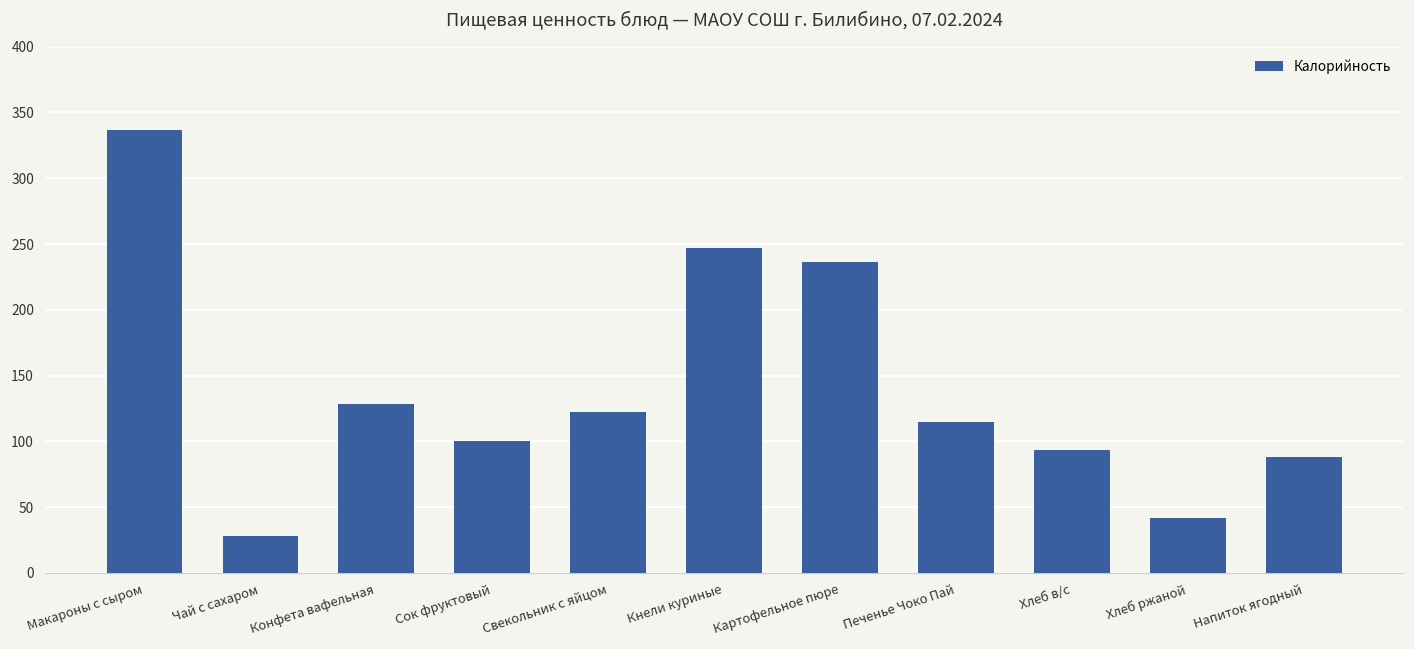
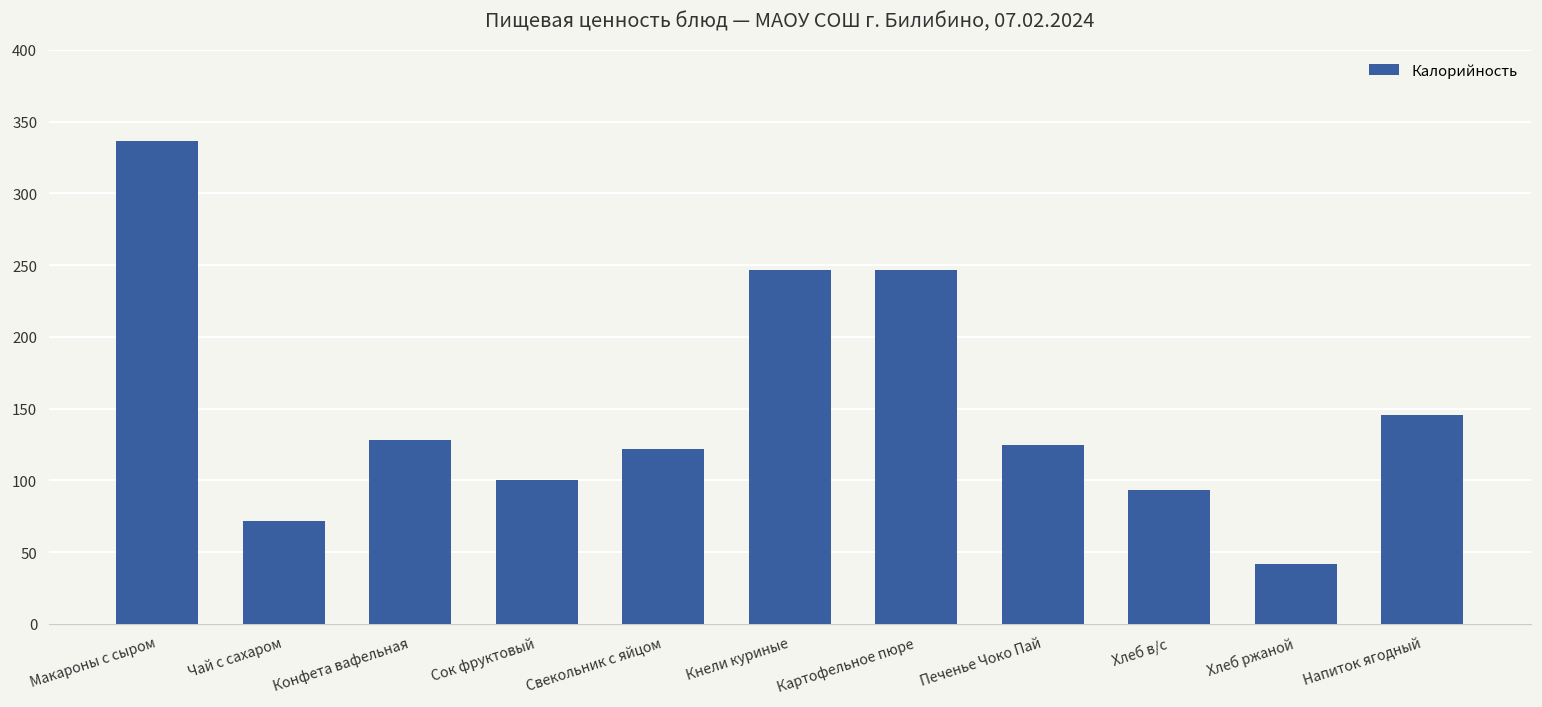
Чай с сахаром: 28 -> 72
Картофельное пюре: 237 -> 247
Печенье Чоко Пай: 115 -> 125
Напиток ягодный: 88 -> 146
